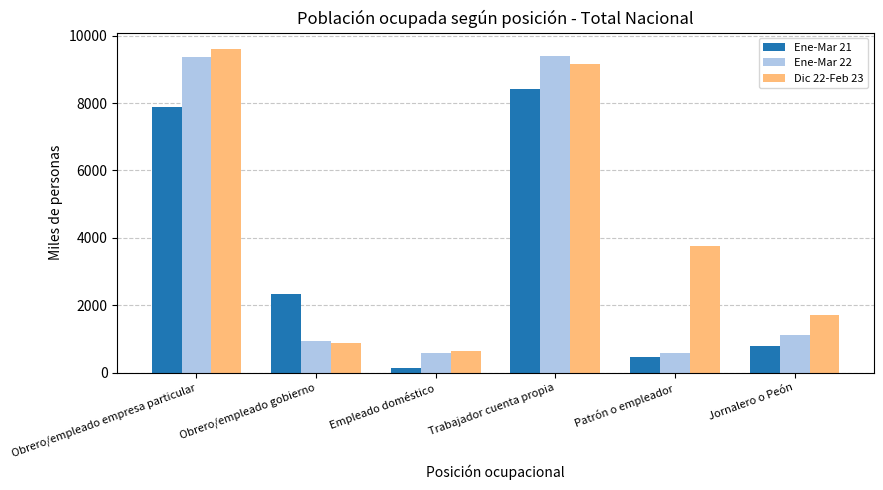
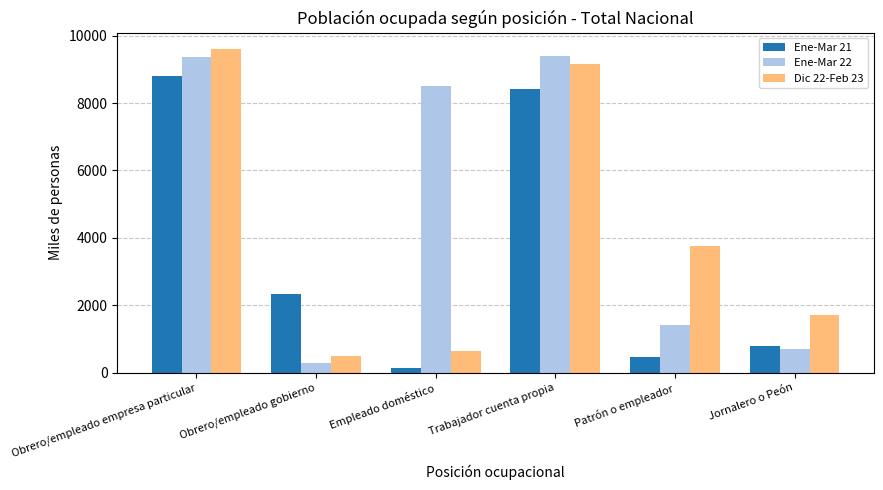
Ene-Mar 21, Obrero/empleado empresa particular: 7900 -> 8800
Ene-Mar 22, Obrero/empleado gobierno: 900 -> 300
Dic 22-Feb 23, Obrero/empleado gobierno: 900 -> 500
Ene-Mar 22, Empleado doméstico: 600 -> 8500
Ene-Mar 22, Patrón o empleador: 600 -> 1400
Ene-Mar 22, Jornalero o Peón: 1100 -> 700
